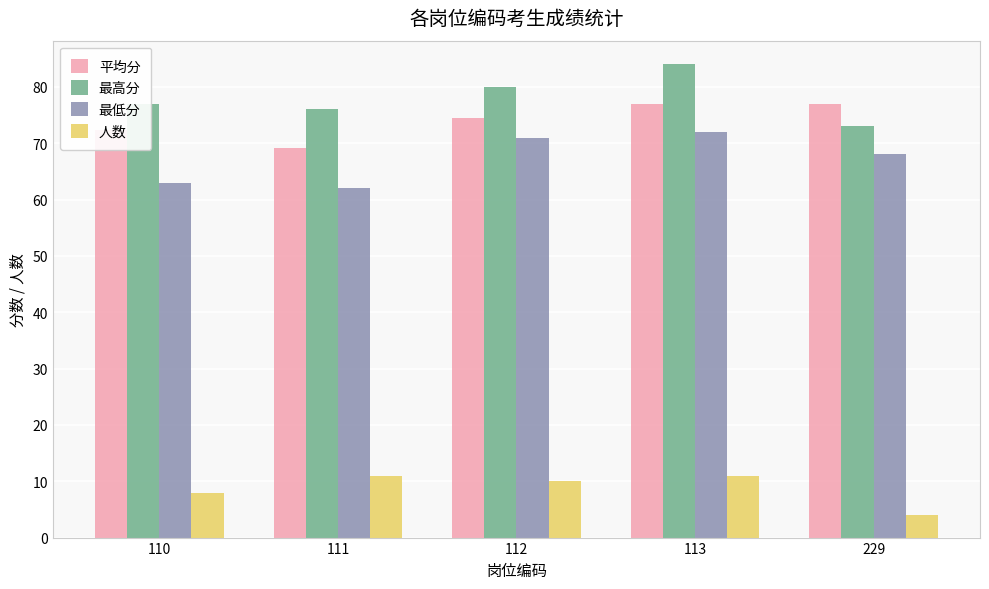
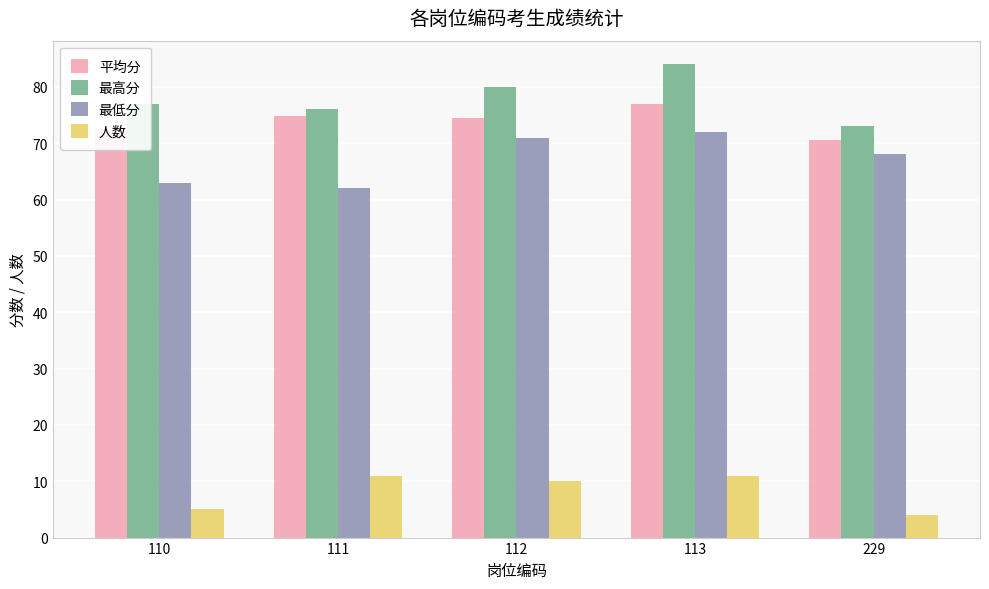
人数, 110: 8 -> 5
平均分, 111: 69 -> 75
平均分, 229: 77 -> 71
